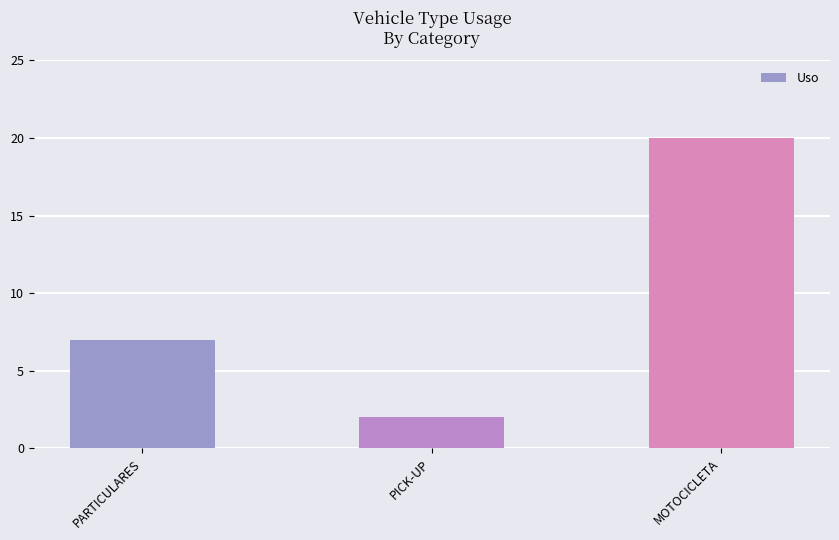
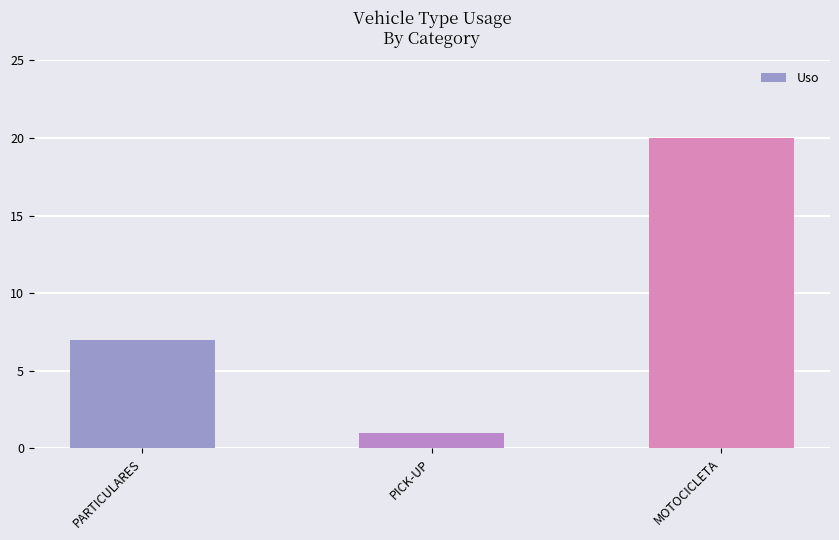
PICK-UP: 2 -> 1
